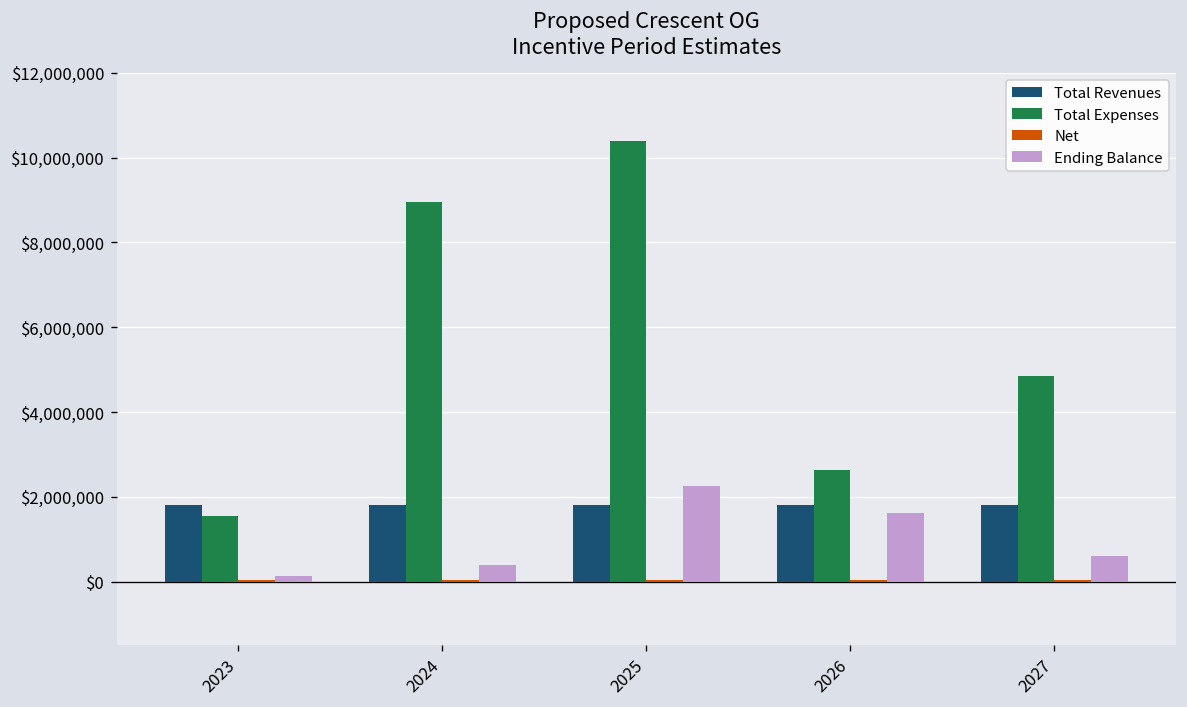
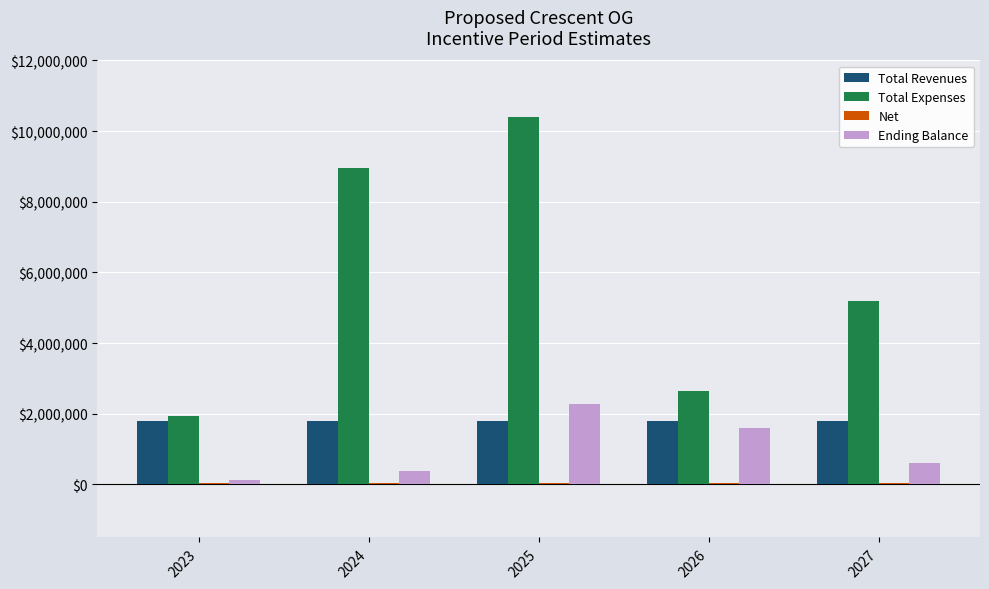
Total Expenses, 2023: $1,600,000 -> $1,900,000
Total Expenses, 2027: $4,800,000 -> $5,200,000
